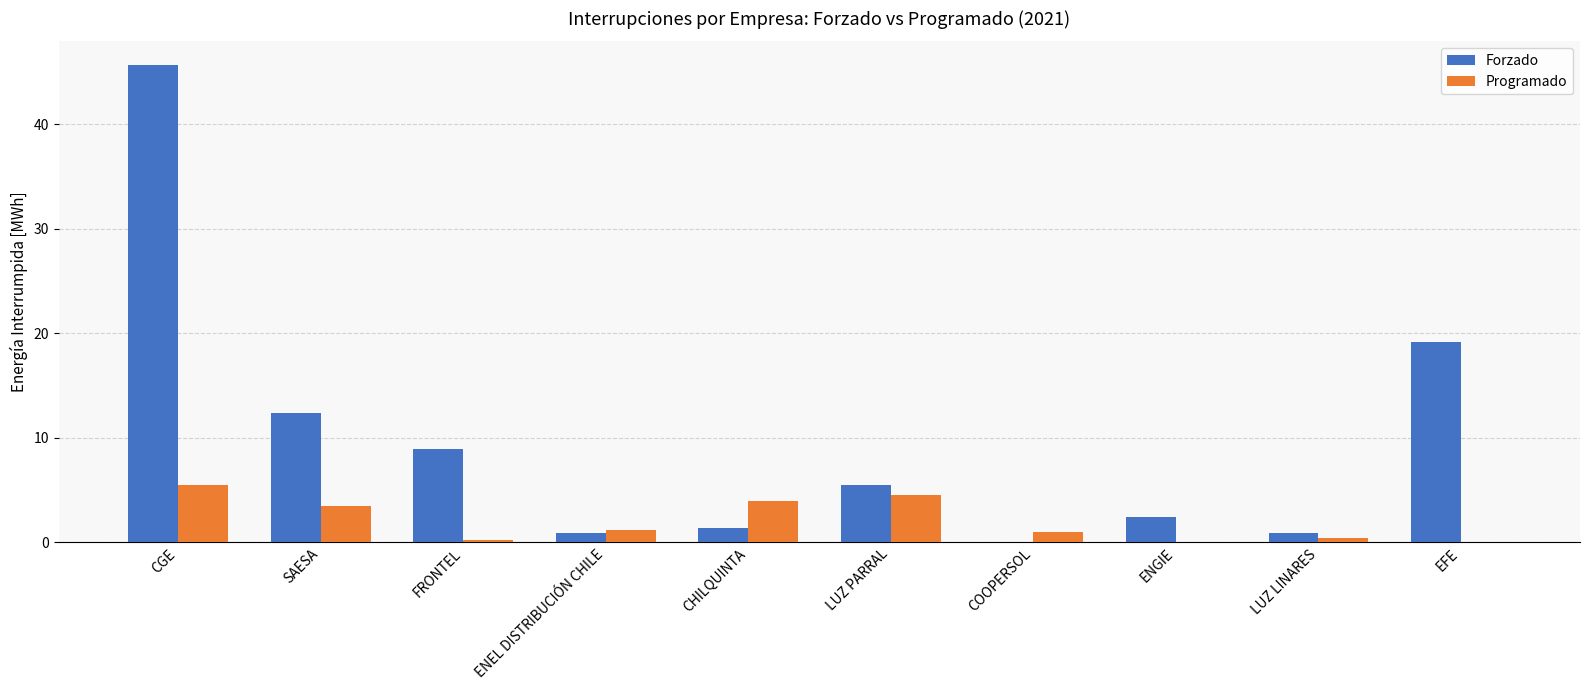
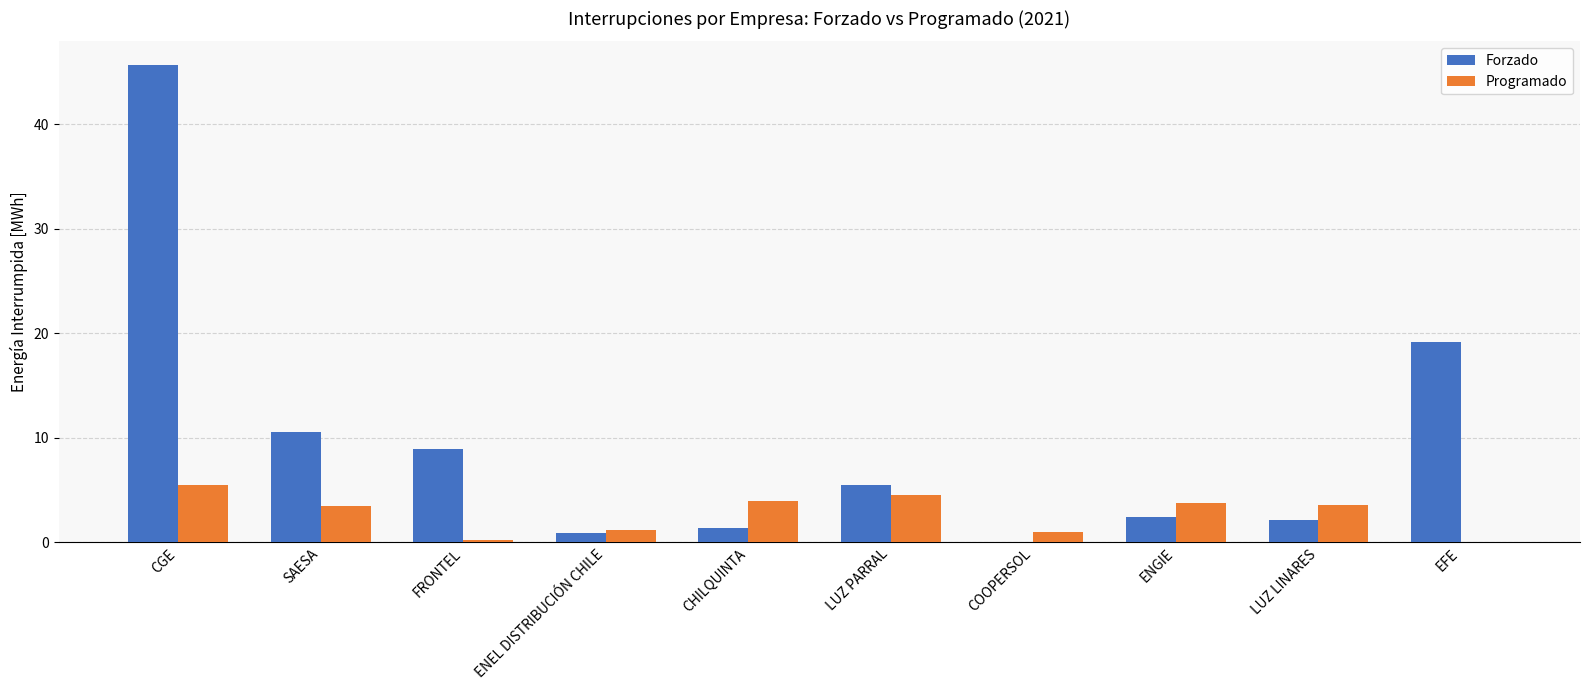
Forzado, SAESA: 12.3 -> 10.5
Programado, ENGIE: 0.0 -> 3.8
Forzado, LUZ LINARES: 0.9 -> 2.1
Programado, LUZ LINARES: 0.4 -> 3.6
